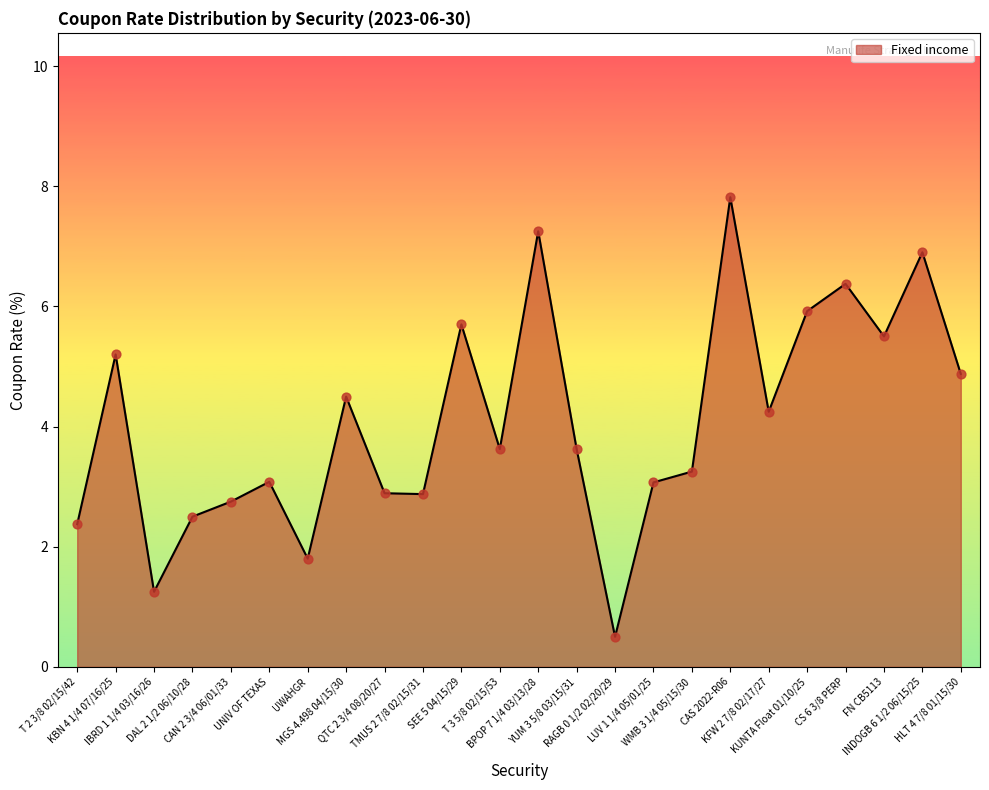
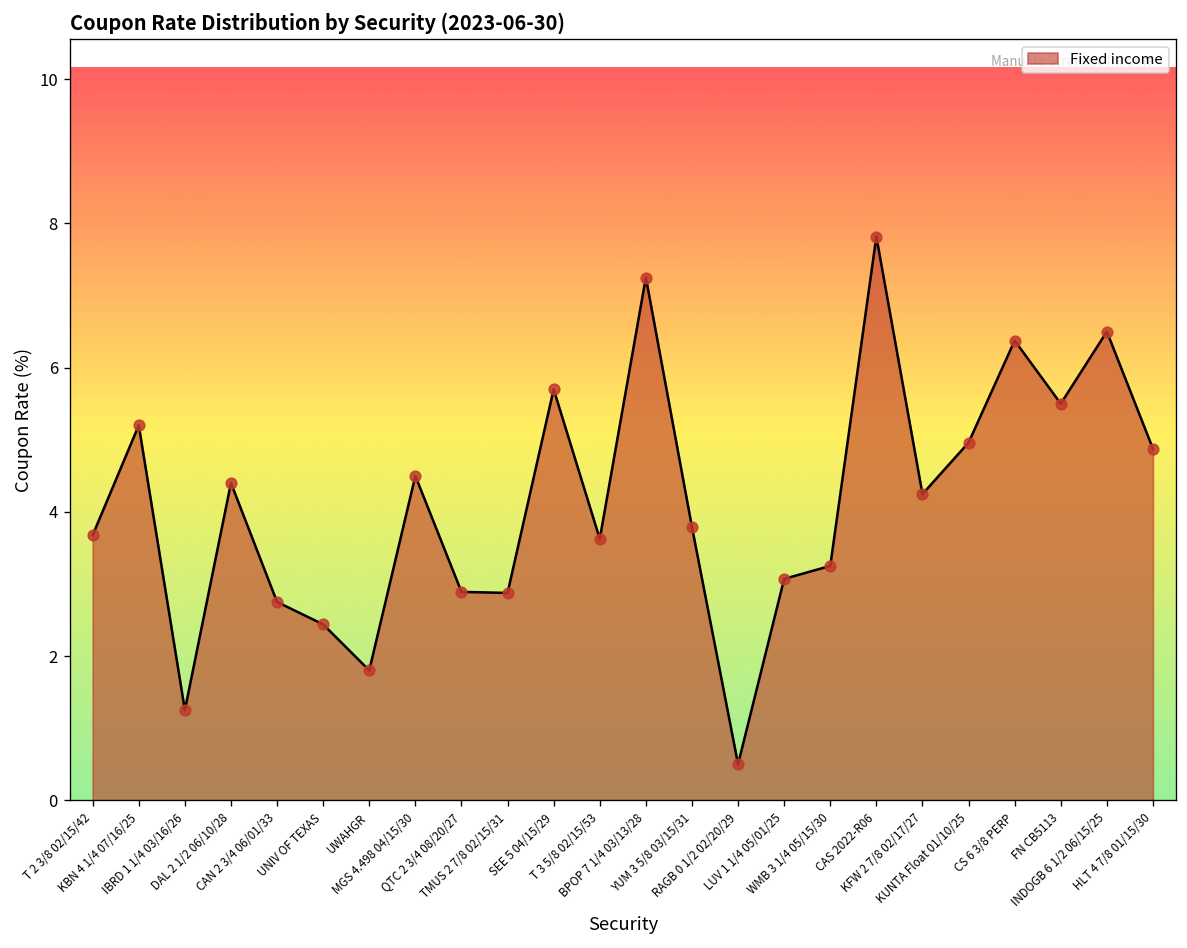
T 2 3/8 02/15/42: 2.4 -> 3.7
DAL 2 1/2 06/10/28: 2.5 -> 4.4
UNIV OF TEXAS: 3.1 -> 2.4
YUM 3 5/8 03/15/31: 3.6 -> 3.8
KUNTA Float 01/10/25: 5.9 -> 5.0
INDOGB 6 1/2 06/15/25: 6.9 -> 6.5
